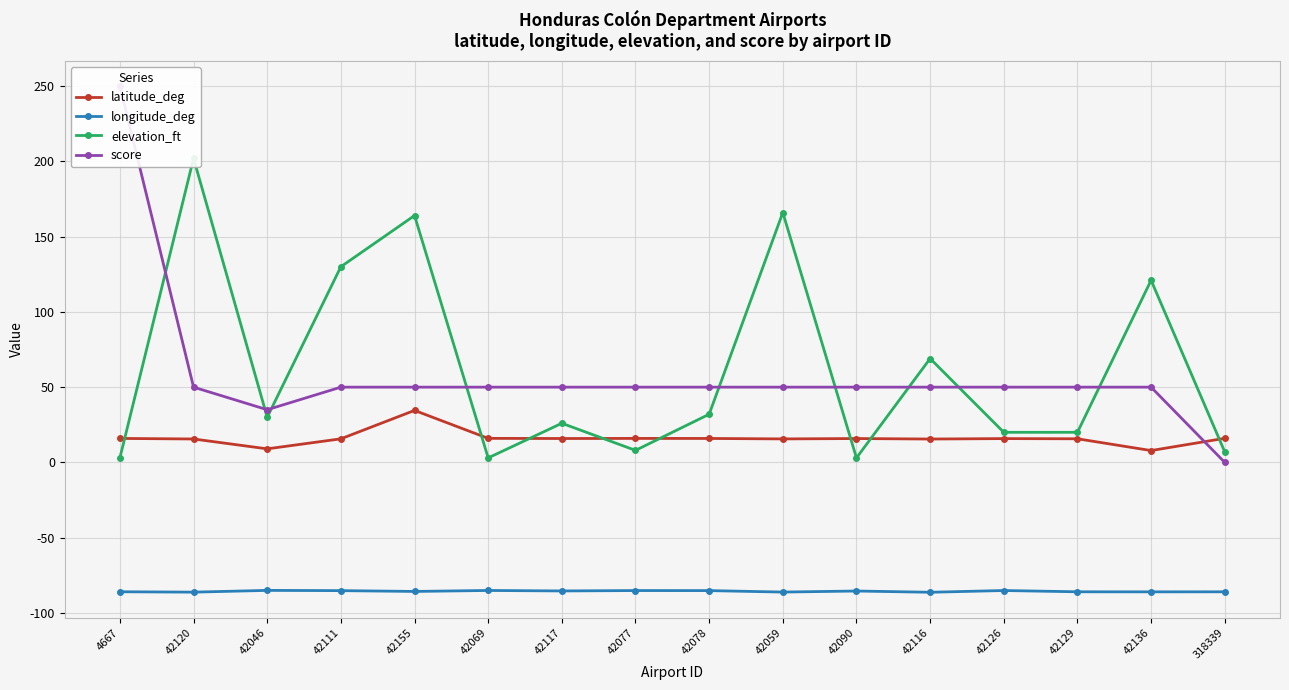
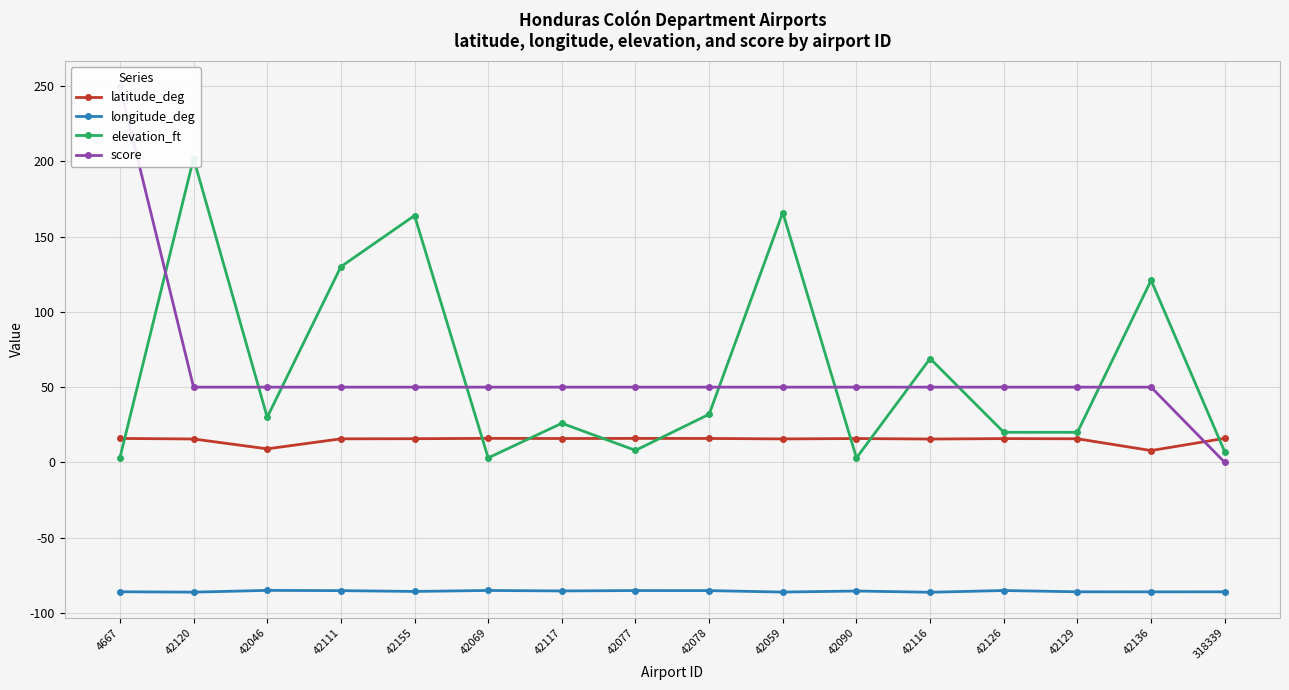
score, 42046: 35 -> 50
latitude_deg, 42155: 35 -> 16
